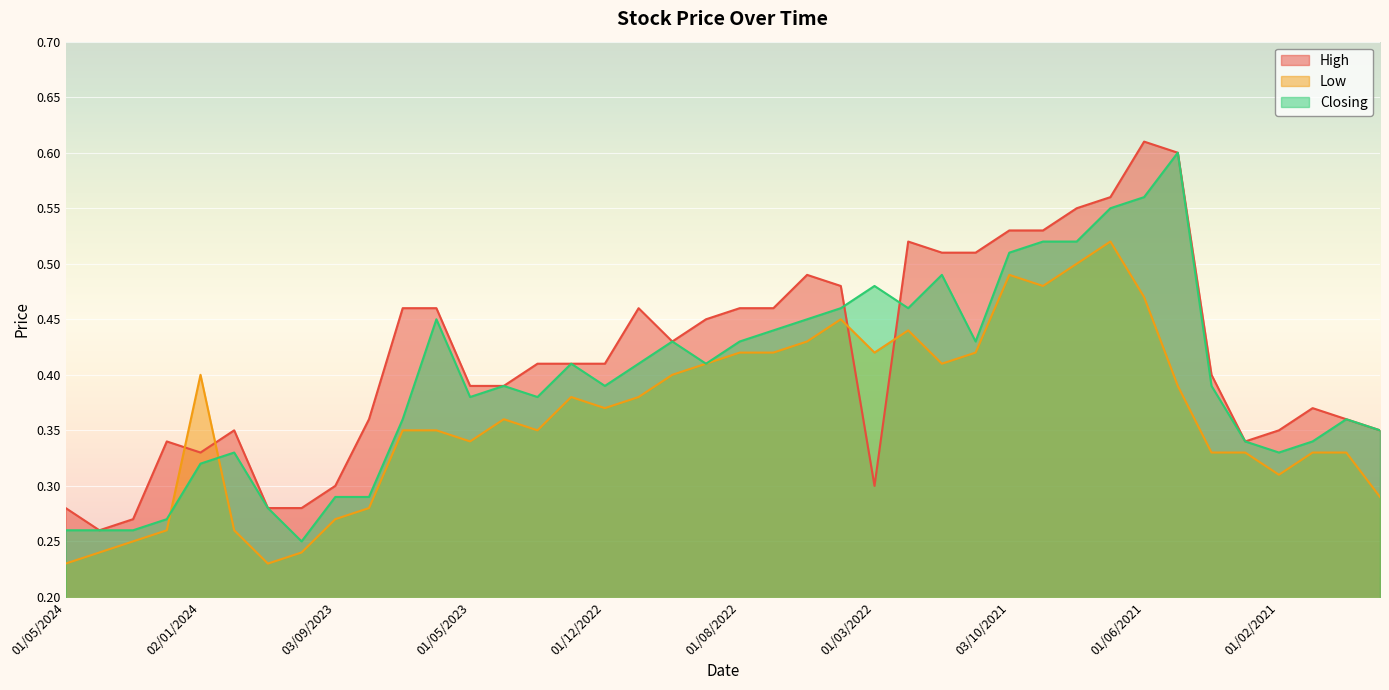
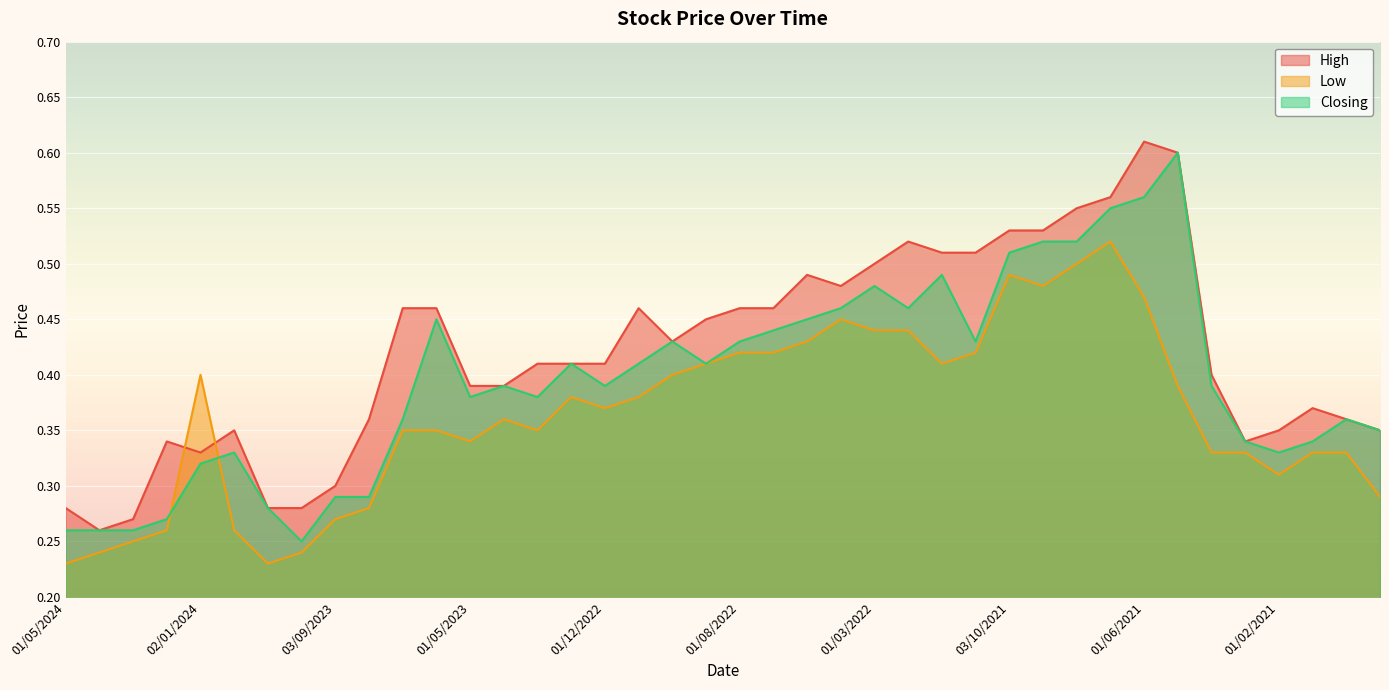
High, 01/03/2022: 0.3 -> 0.5
Low, 01/03/2022: 0.42 -> 0.44
